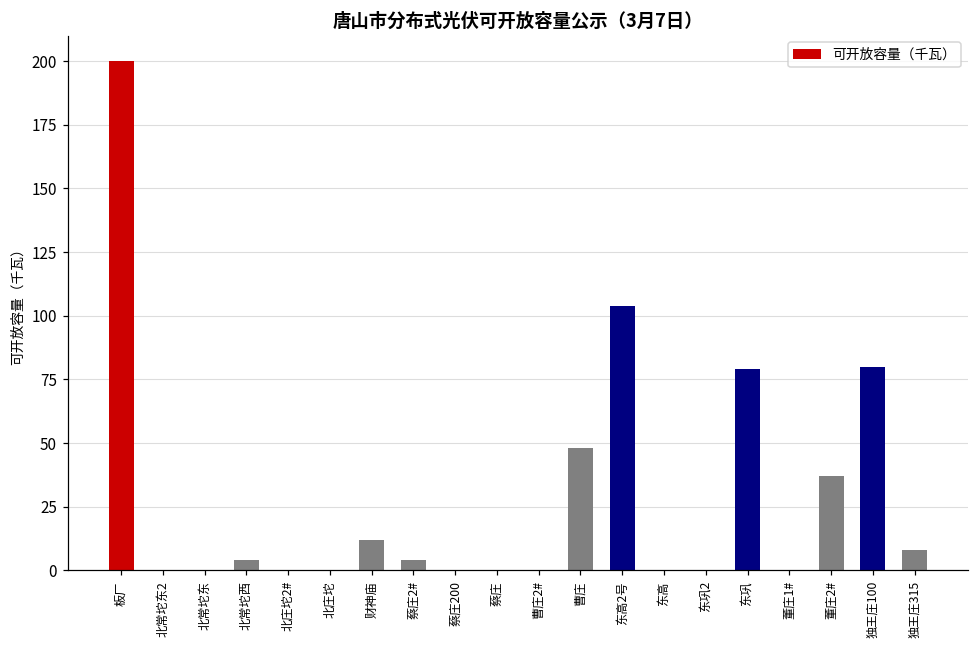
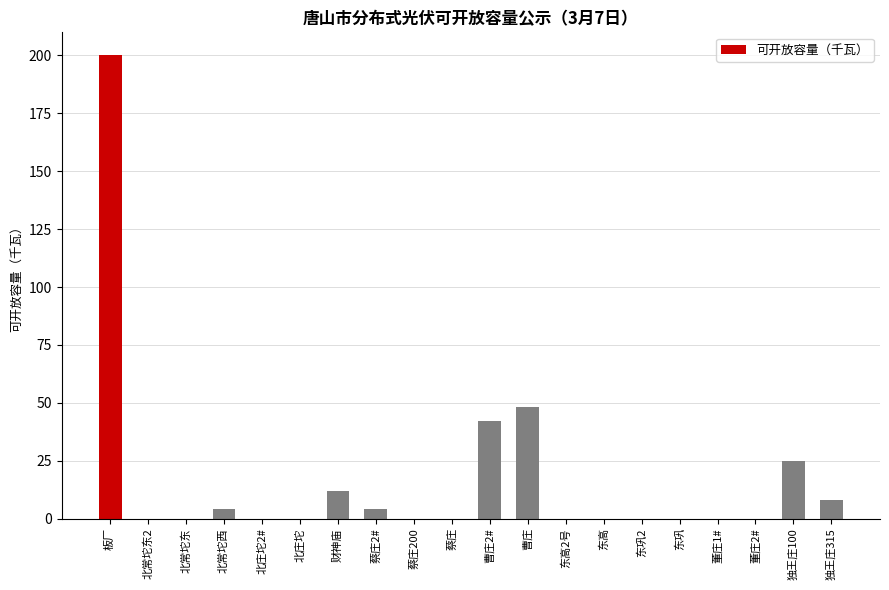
曹庄2#: 0 -> 42
东高2号: 104 -> 0
东巩: 79 -> 0
董庄2#: 37 -> 0
独王庄100: 80 -> 25
